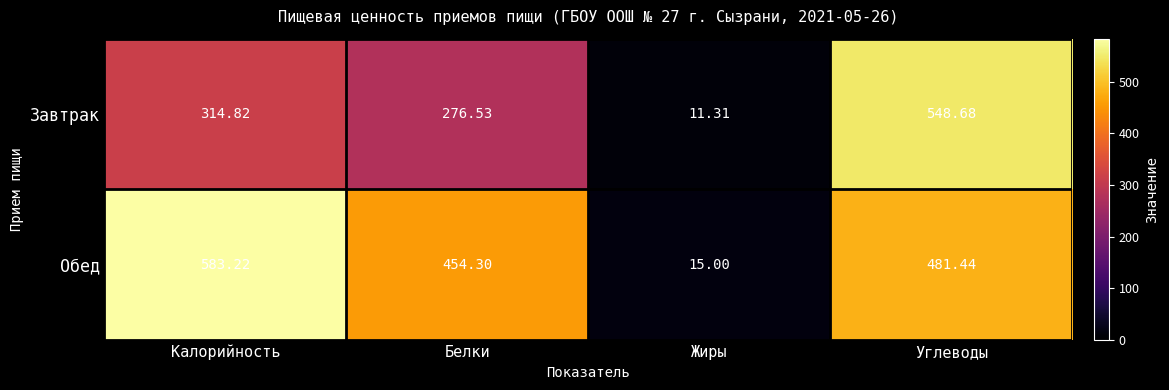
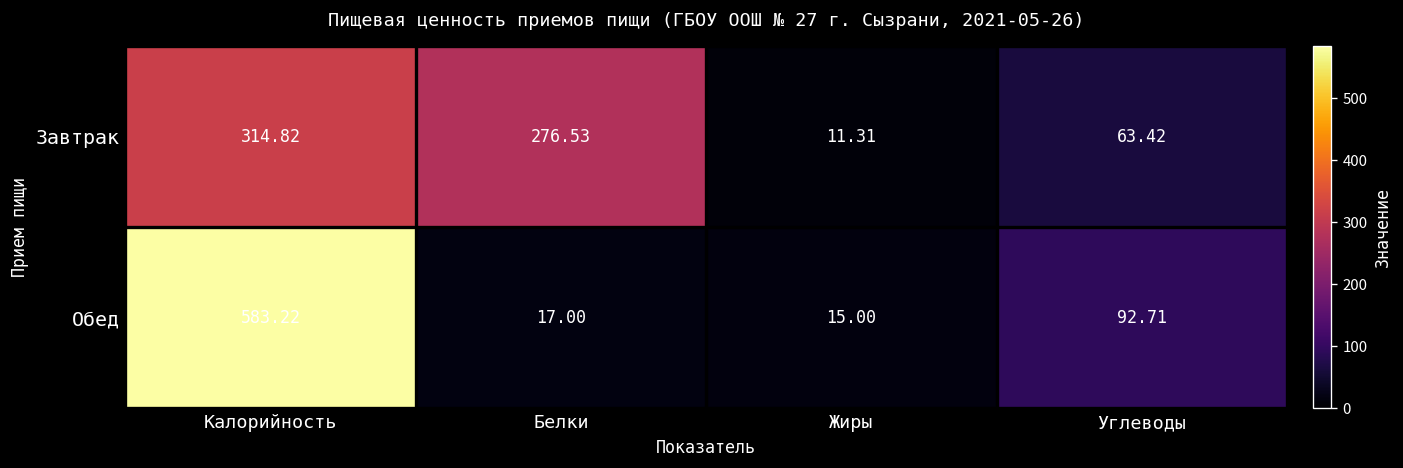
Завтрак, Углеводы: 548.68 -> 63.42
Обед, Белки: 454.30 -> 17.00
Обед, Углеводы: 481.44 -> 92.71
